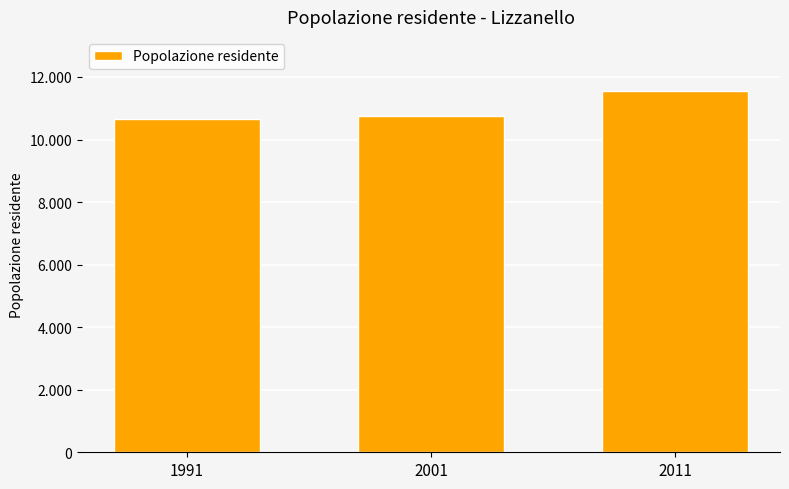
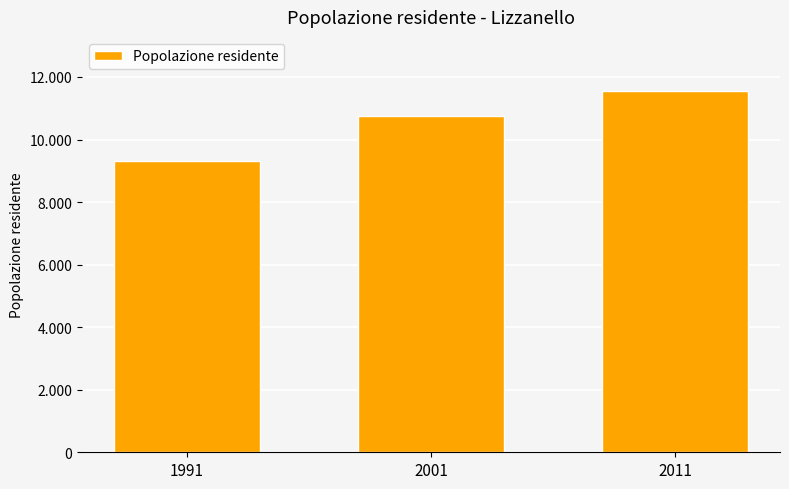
1991: 10.7 -> 9.3
